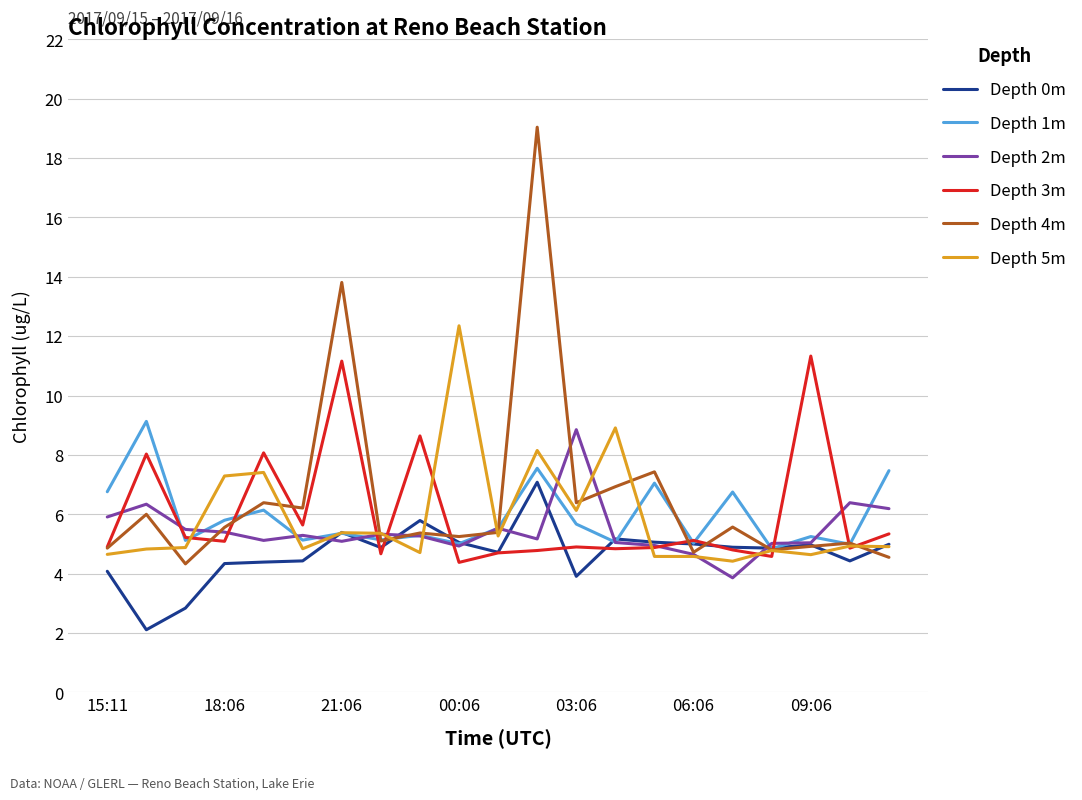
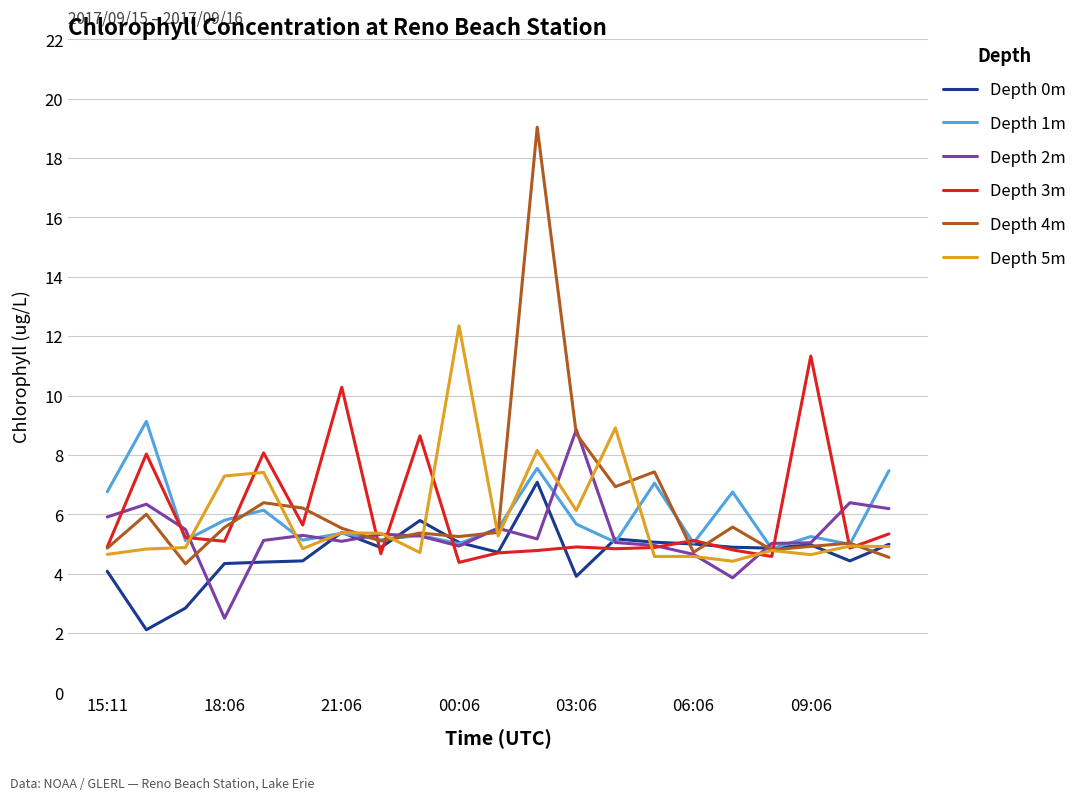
Depth 2m, 18:06: 5.4 -> 2.5
Depth 3m, 21:06: 11.2 -> 10.3
Depth 4m, 21:06: 13.8 -> 5.5
Depth 4m, 03:06: 6.4 -> 8.7
